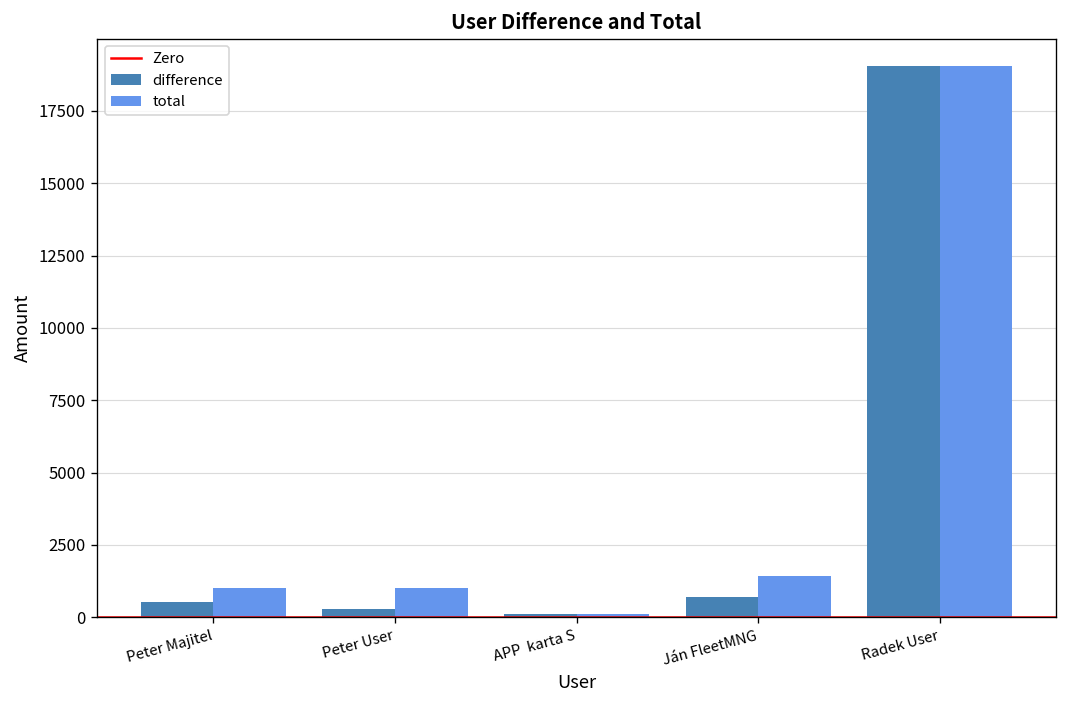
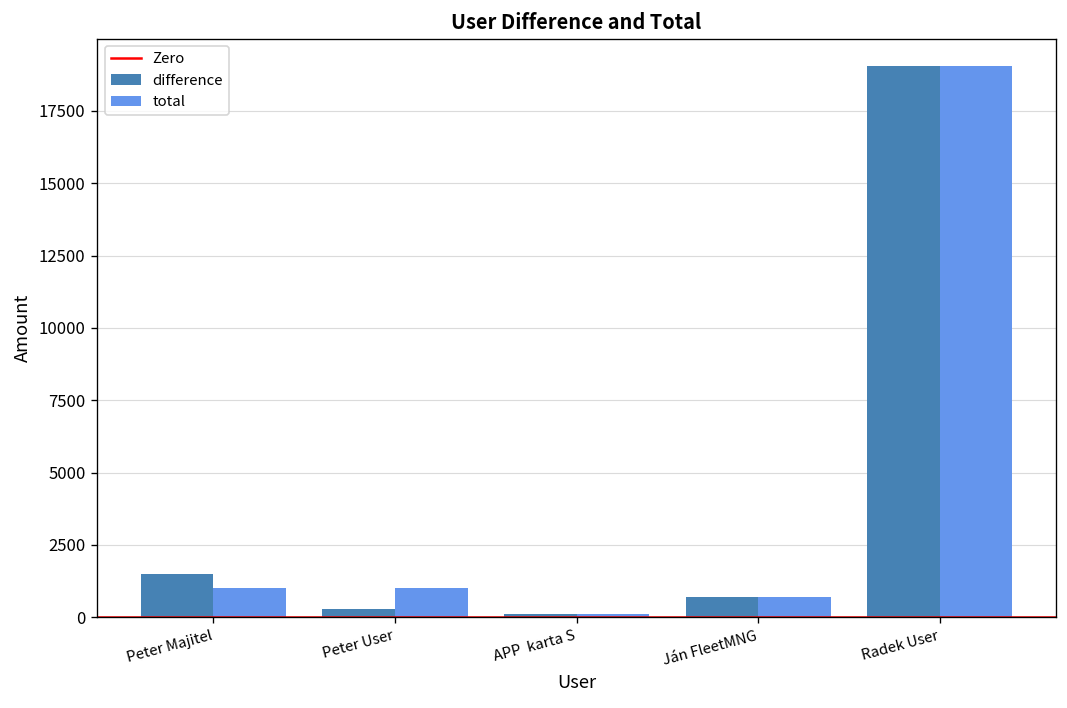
difference, Peter Majitel: 500 -> 1500
total, Ján FleetMNG: 1400 -> 700
